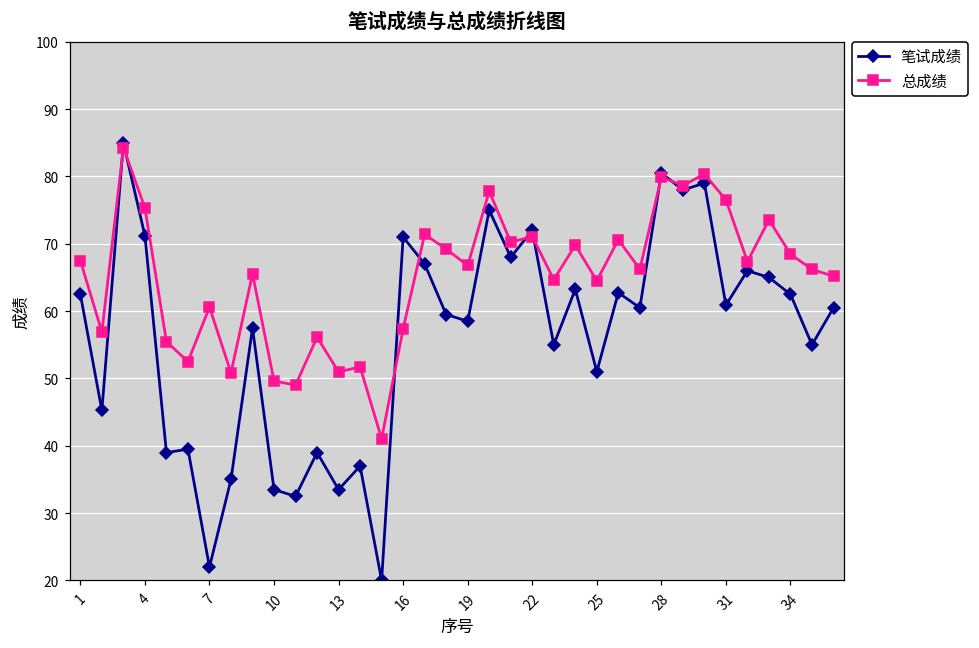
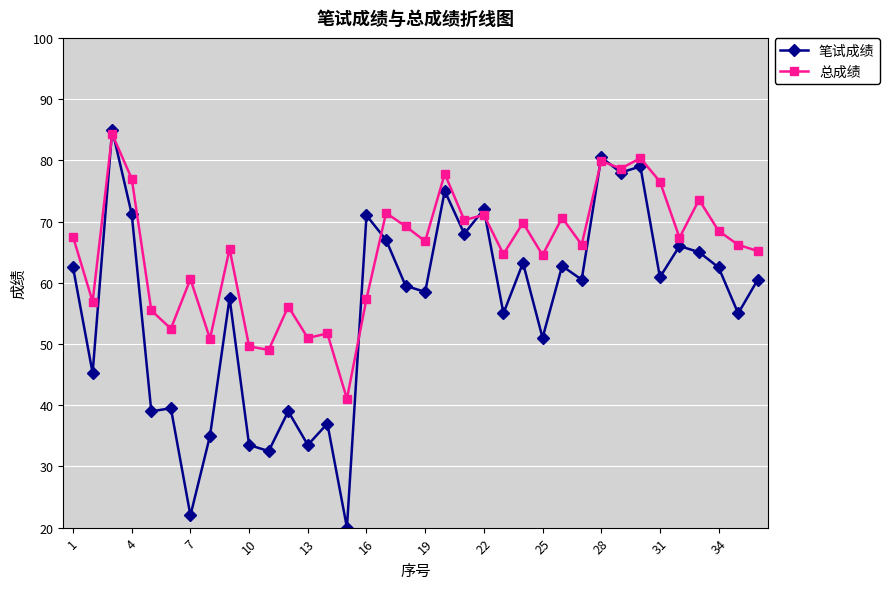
总成绩, 4: 75 -> 77
